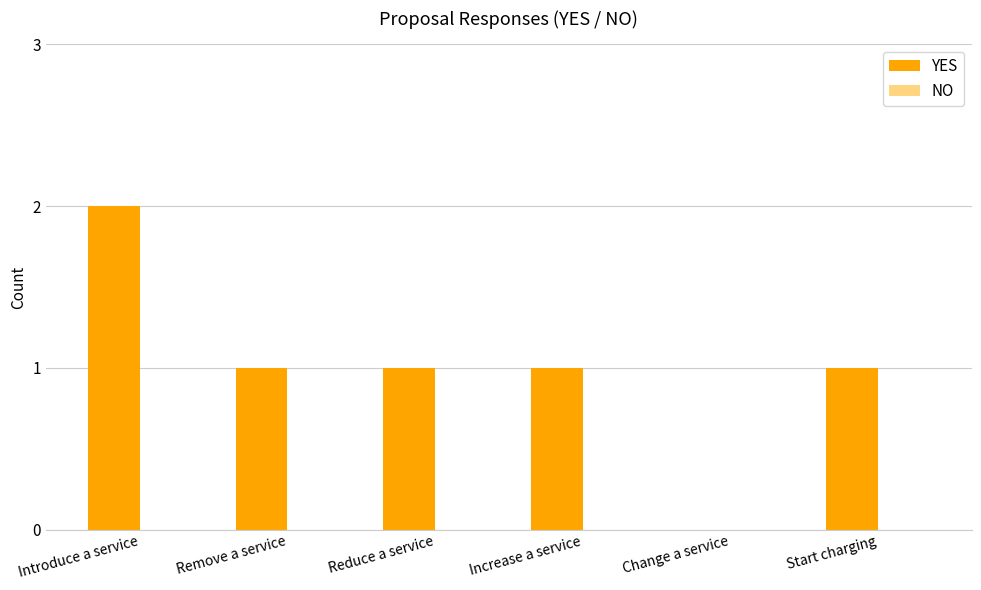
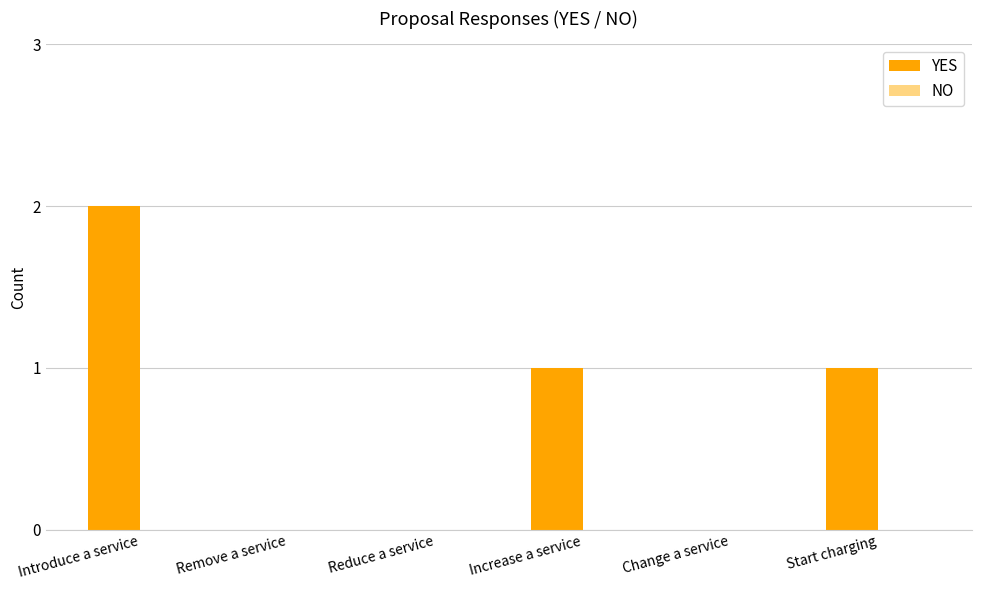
YES, Remove a service: 1 -> 0
YES, Reduce a service: 1 -> 0
